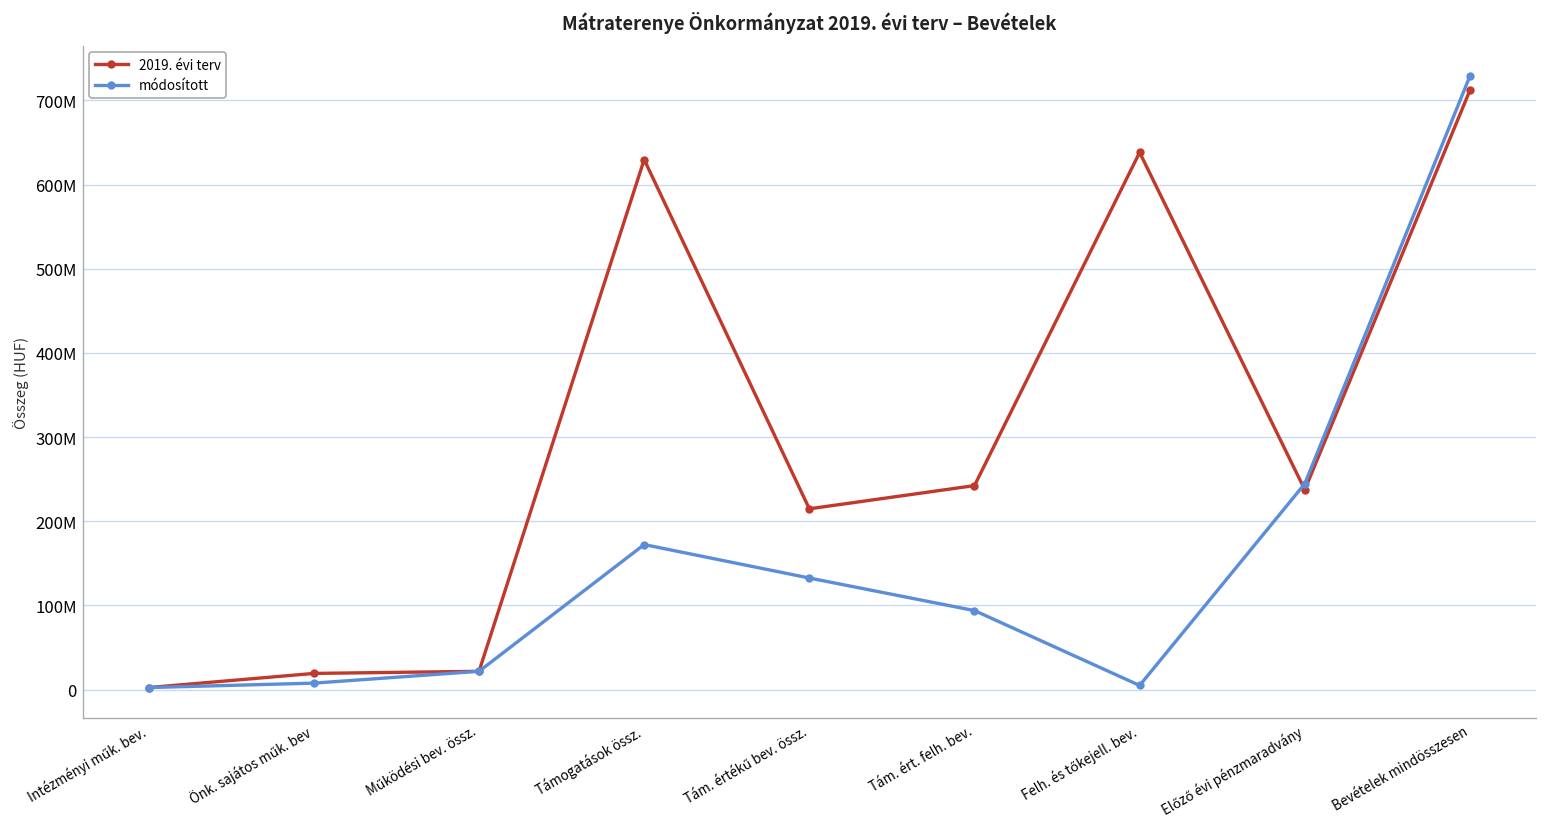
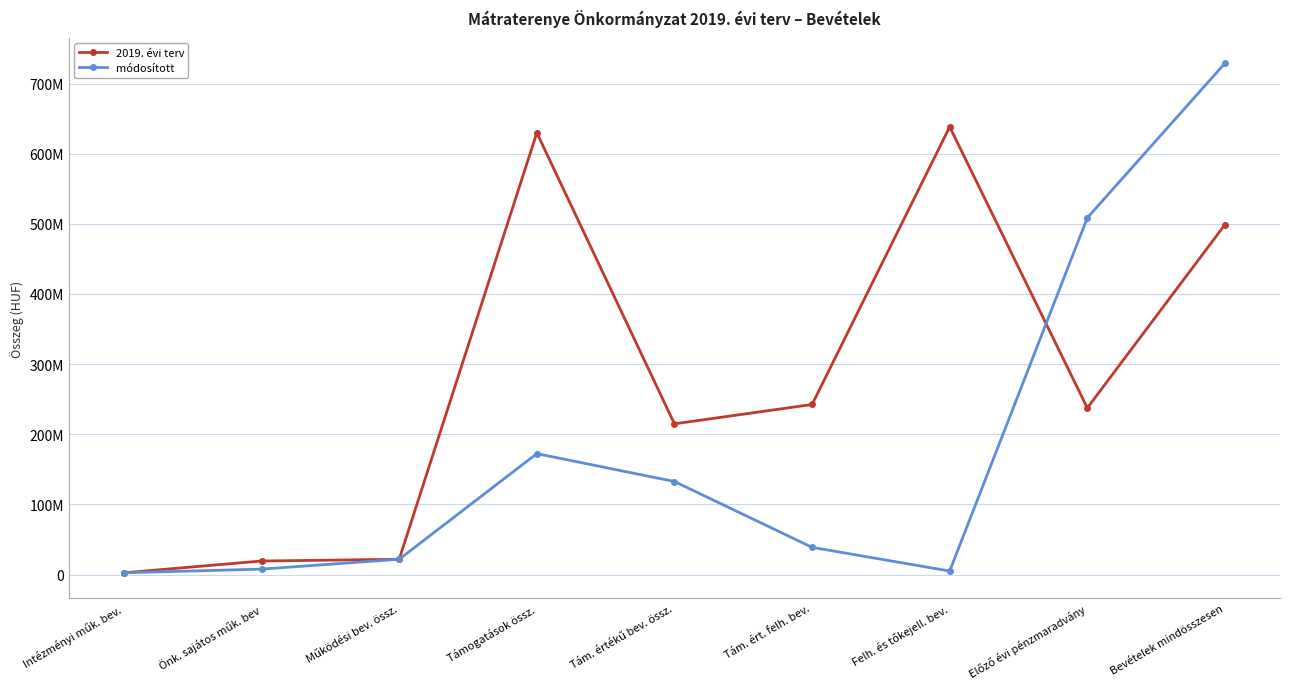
módosított, Tám. ért. felh. bev.: 90000000 -> 40000000
módosított, Előző évi pénzmaradvány: 240000000 -> 510000000
2019. évi terv, Bevételek mindösszesen: 710000000 -> 500000000
